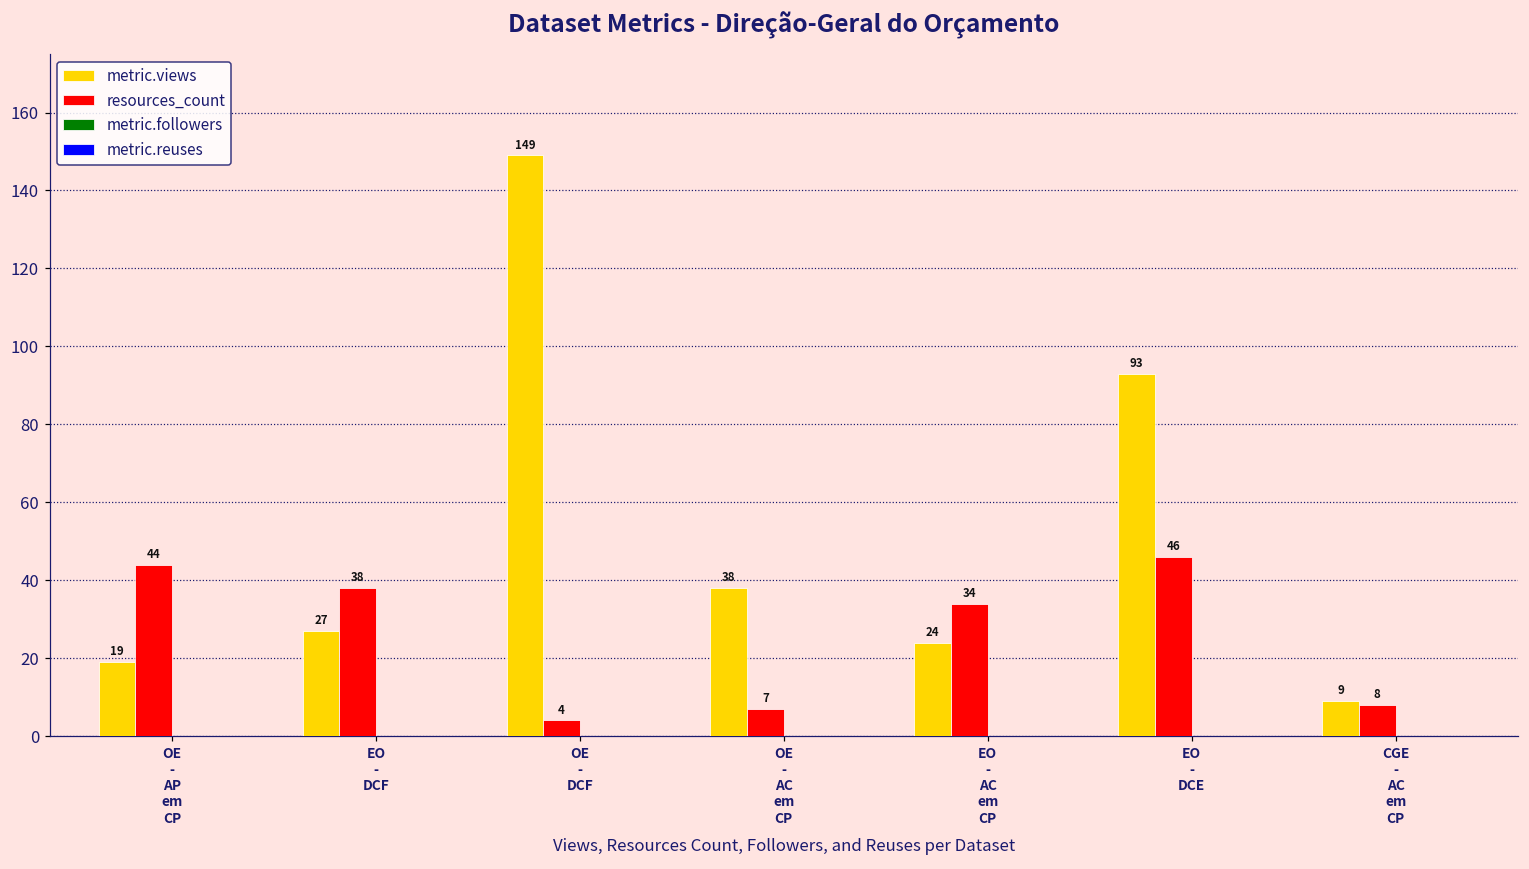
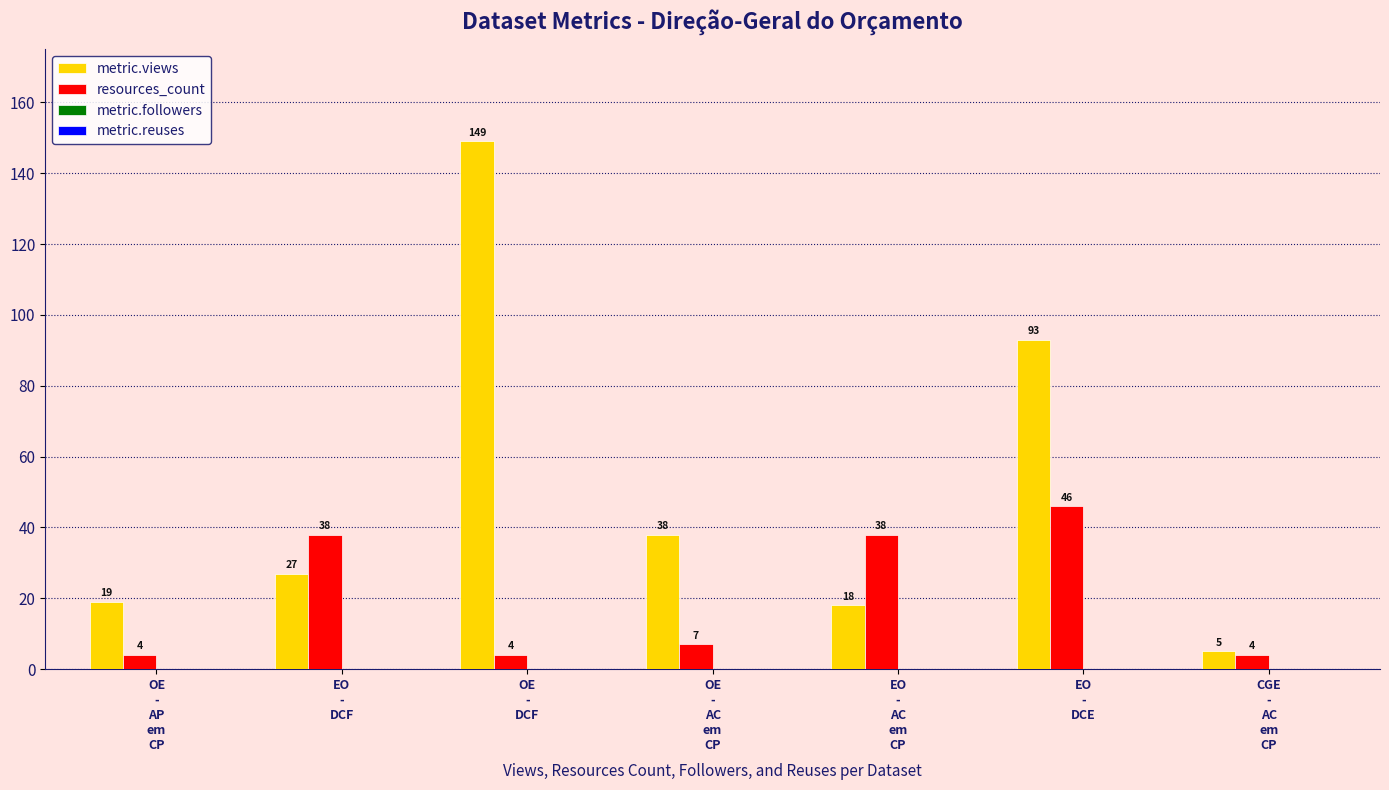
resources_count, OE - AP em CP: 44 -> 4
metric.views, EO - AC em CP: 24 -> 18
resources_count, EO - AC em CP: 34 -> 38
metric.views, CGE - AC em CP: 9 -> 5
resources_count, CGE - AC em CP: 8 -> 4
